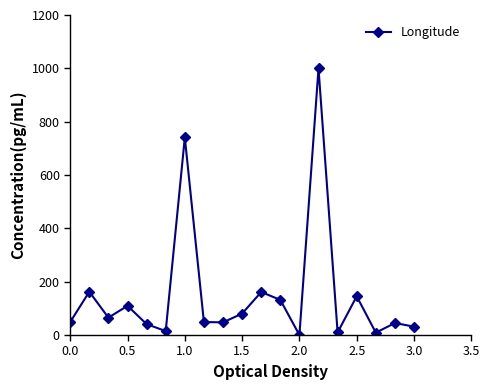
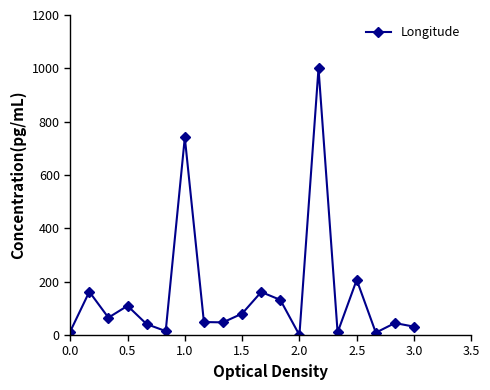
0.0: 50 -> 10
2.5: 150 -> 210
